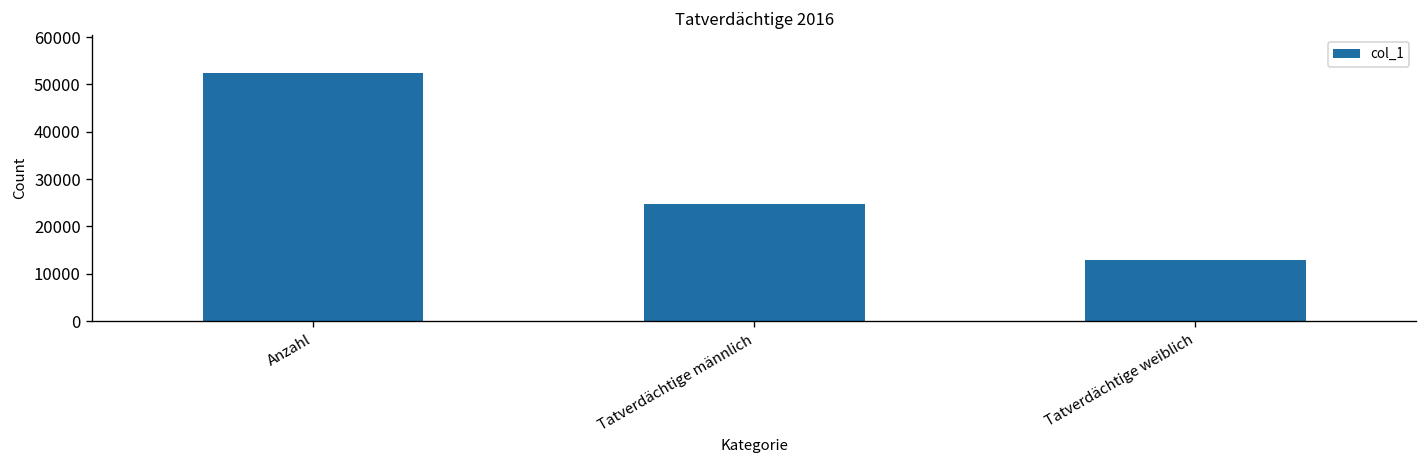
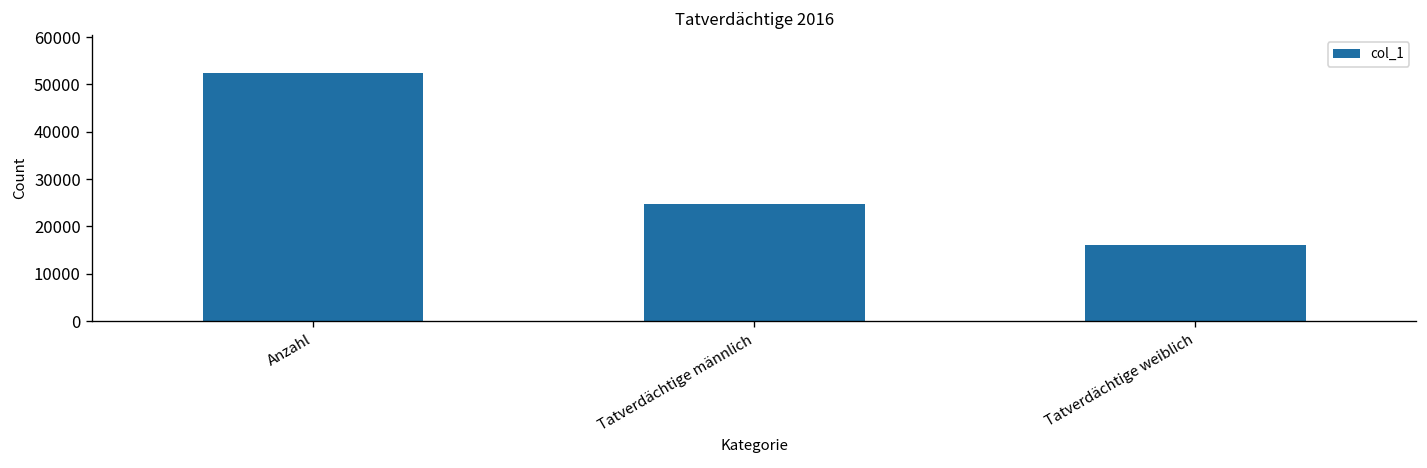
Tatverdächtige weiblich: 13000 -> 16000
